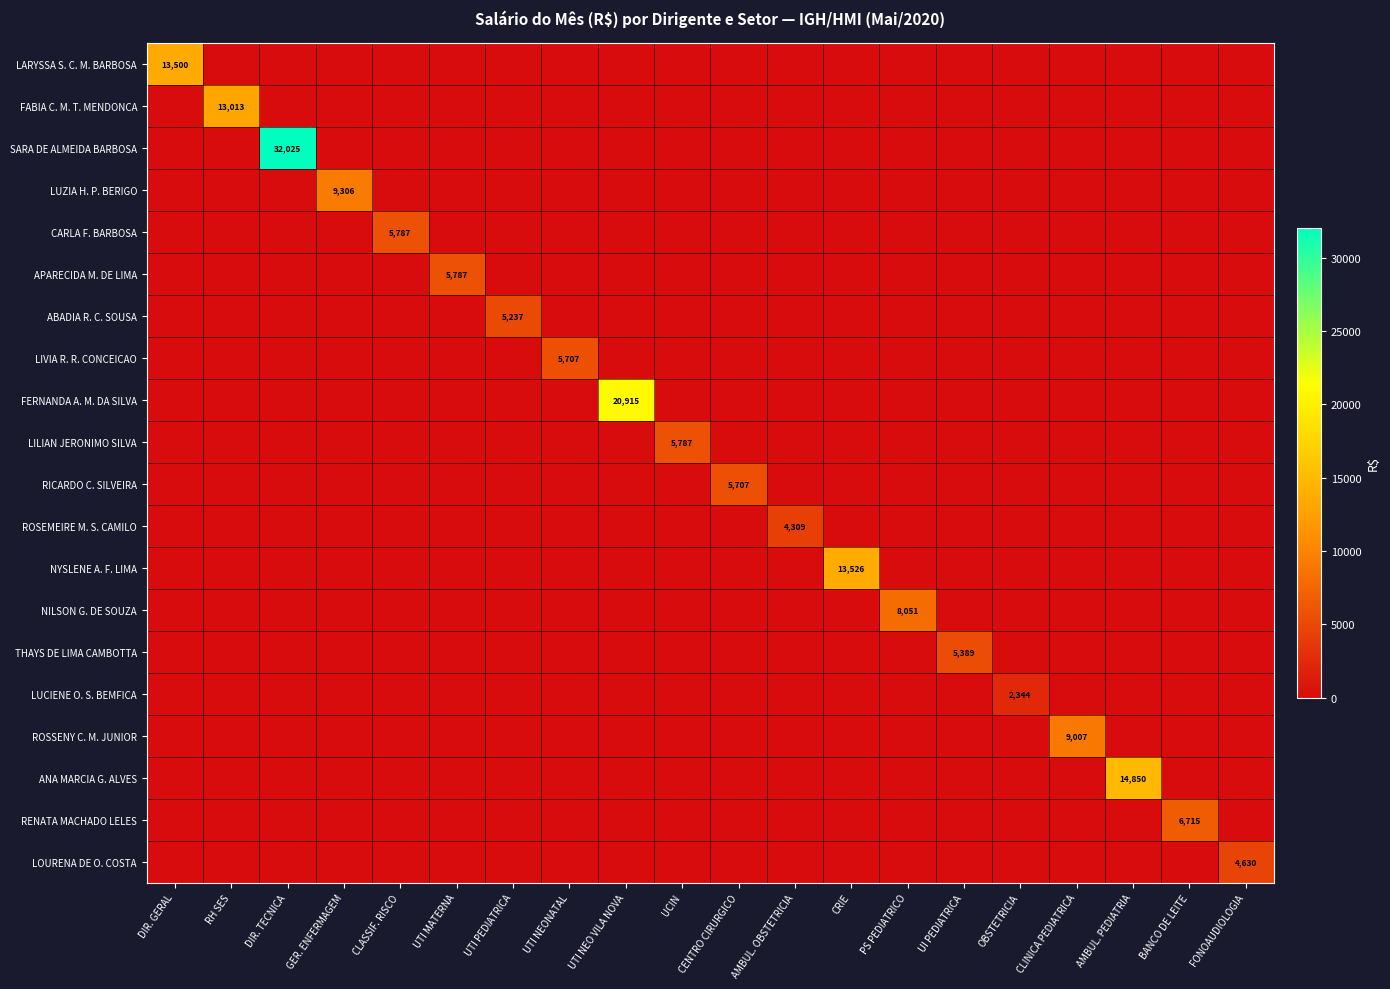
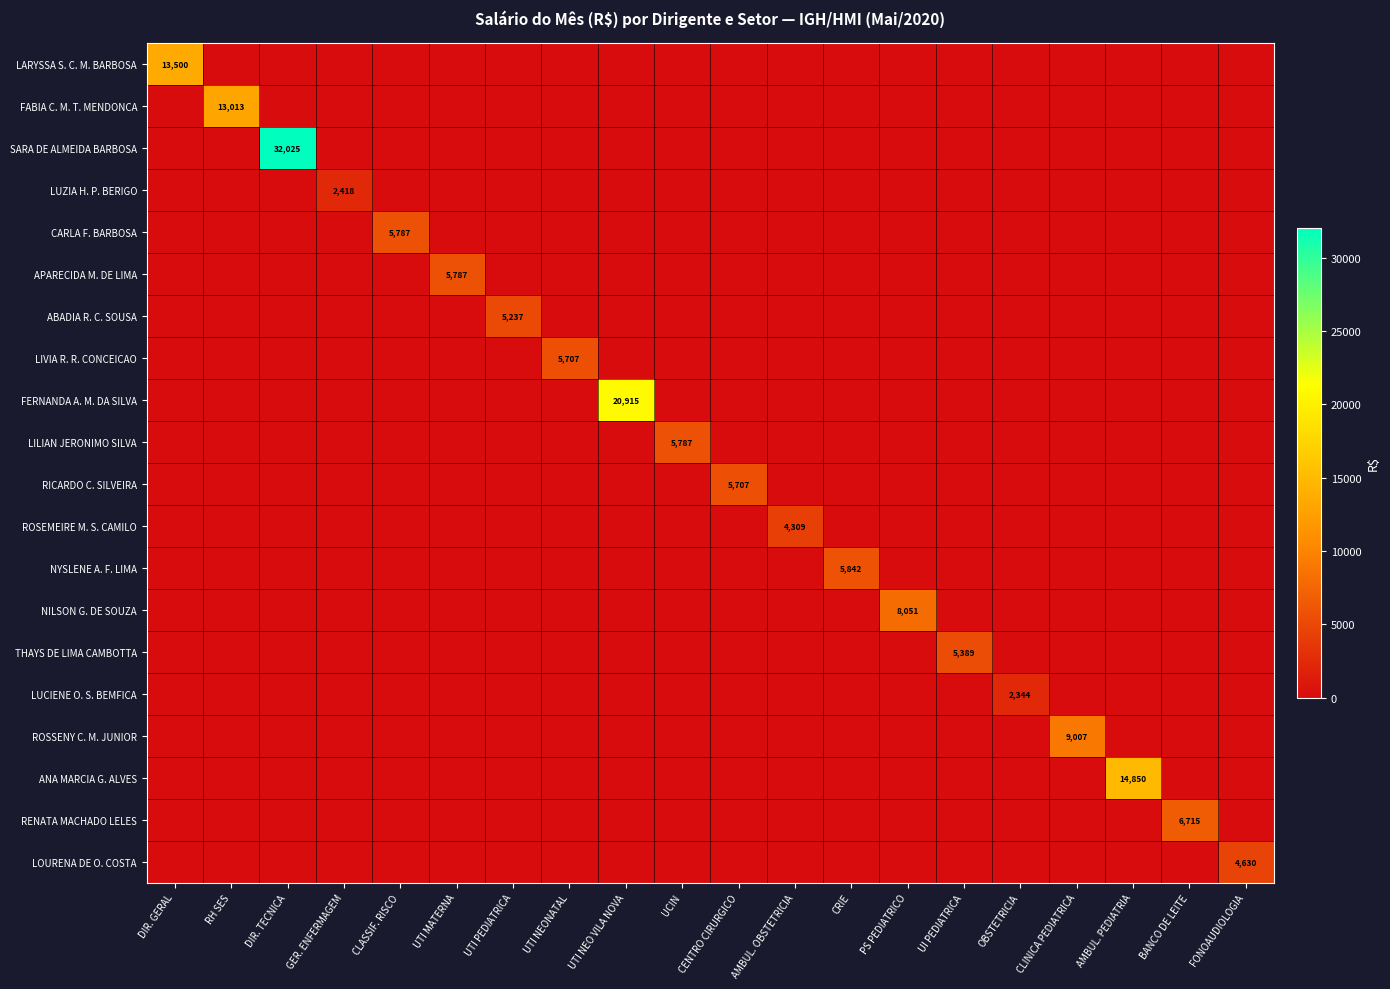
LUZIA H. P. BERIGO, GER. ENFERMAGEM: 9,306 -> 2,418
NYSLENE A. F. LIMA, CRIE: 13,526 -> 5,842
